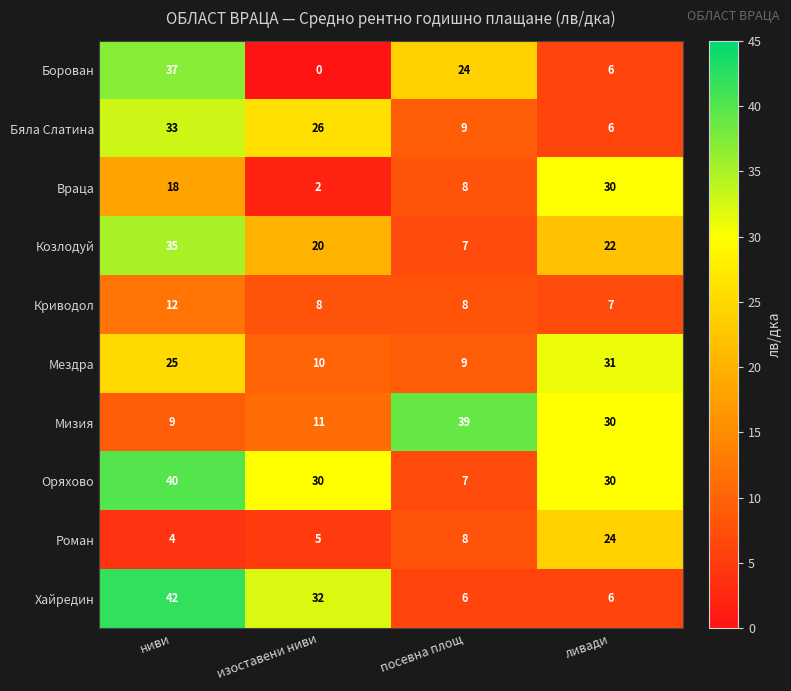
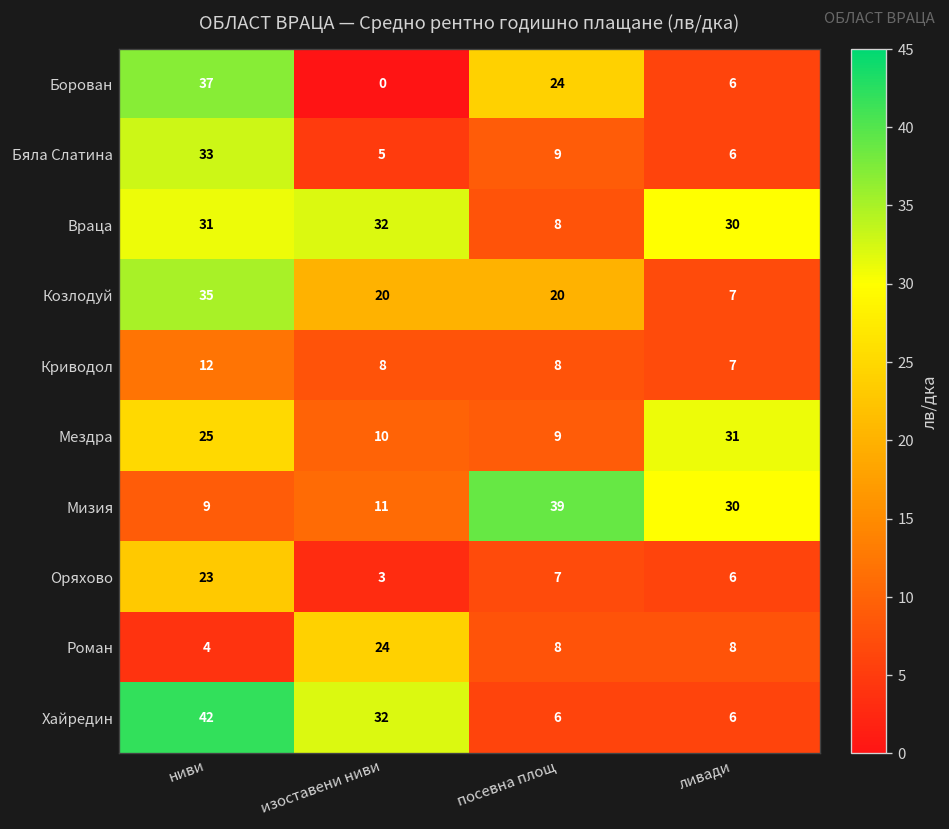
Бяла Слатина, изоставени ниви: 26 -> 5
Враца, ниви: 18 -> 31
Враца, изоставени ниви: 2 -> 32
Козлодуй, посевна площ: 7 -> 20
Козлодуй, ливади: 22 -> 7
Оряхово, ниви: 40 -> 23
Оряхово, изоставени ниви: 30 -> 3
Оряхово, ливади: 30 -> 6
Роман, изоставени ниви: 5 -> 24
Роман, ливади: 24 -> 8
